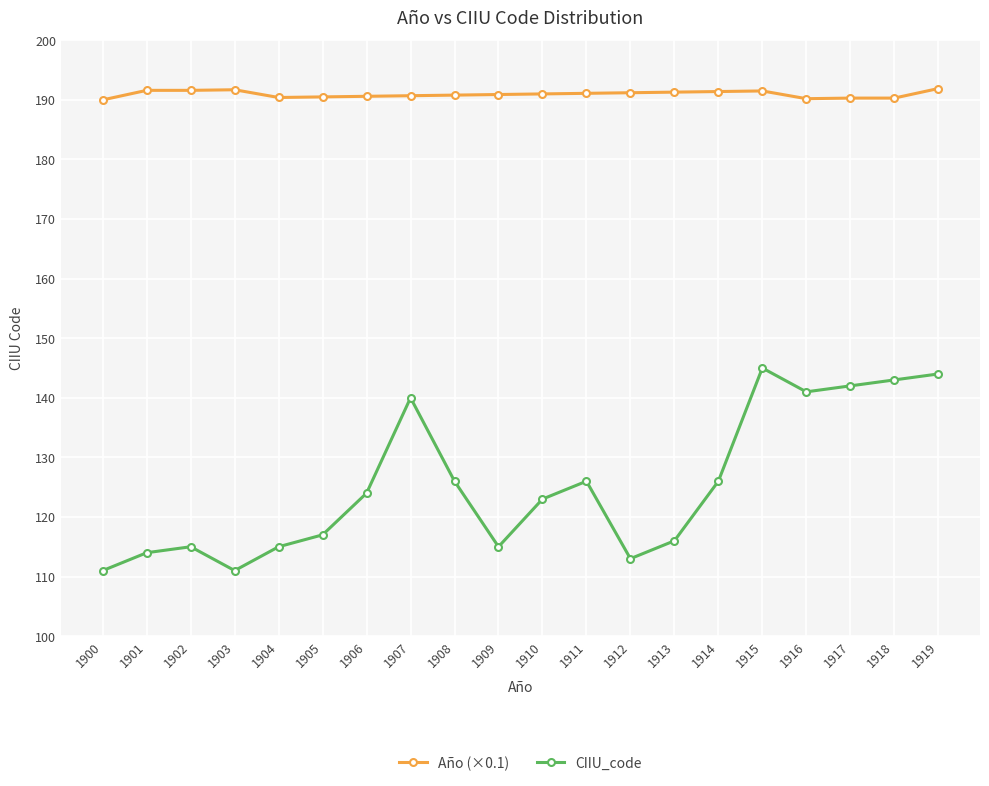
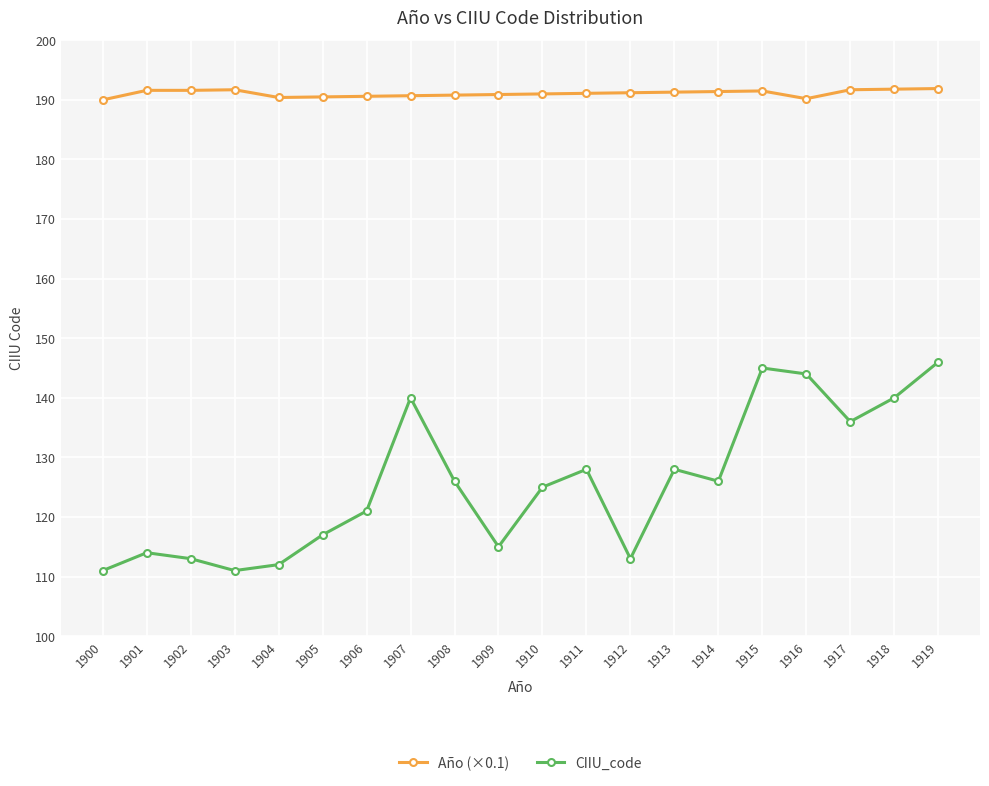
CIIU_code, 1902: 115 -> 113
CIIU_code, 1904: 115 -> 112
CIIU_code, 1906: 124 -> 121
CIIU_code, 1910: 123 -> 125
CIIU_code, 1911: 126 -> 128
CIIU_code, 1913: 116 -> 128
CIIU_code, 1916: 141 -> 144
Año (×0.1), 1917: 190 -> 192
CIIU_code, 1917: 142 -> 136
Año (×0.1), 1918: 190 -> 192
CIIU_code, 1918: 143 -> 140
CIIU_code, 1919: 144 -> 146
